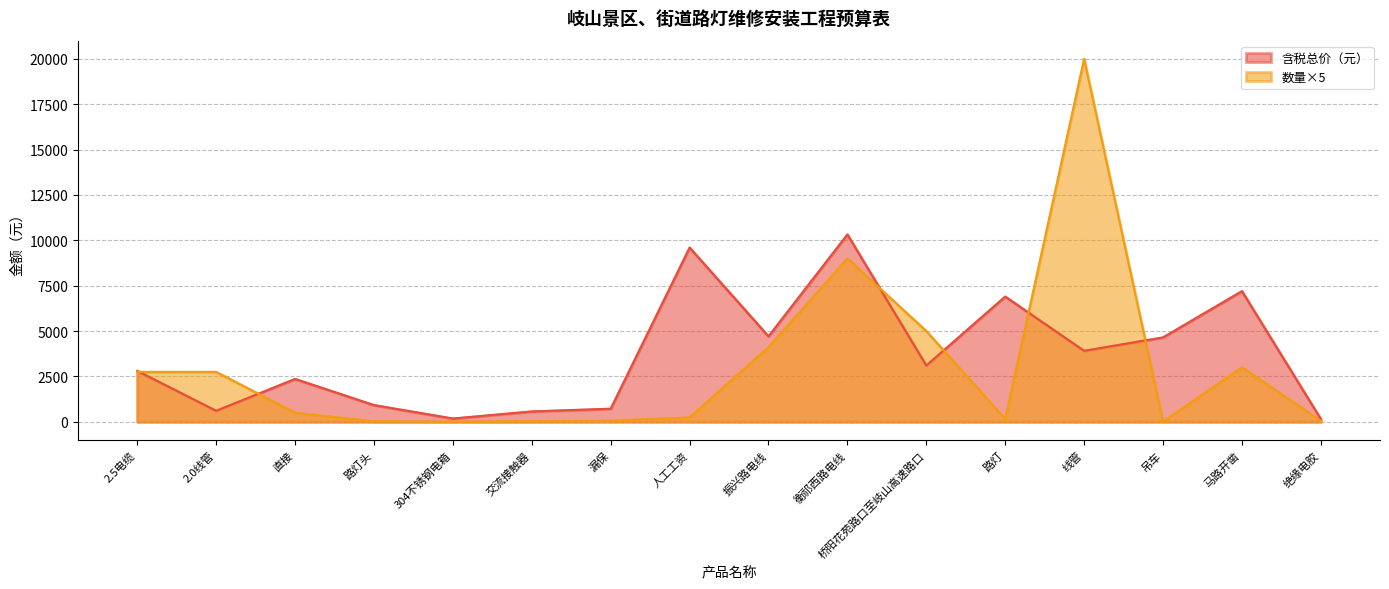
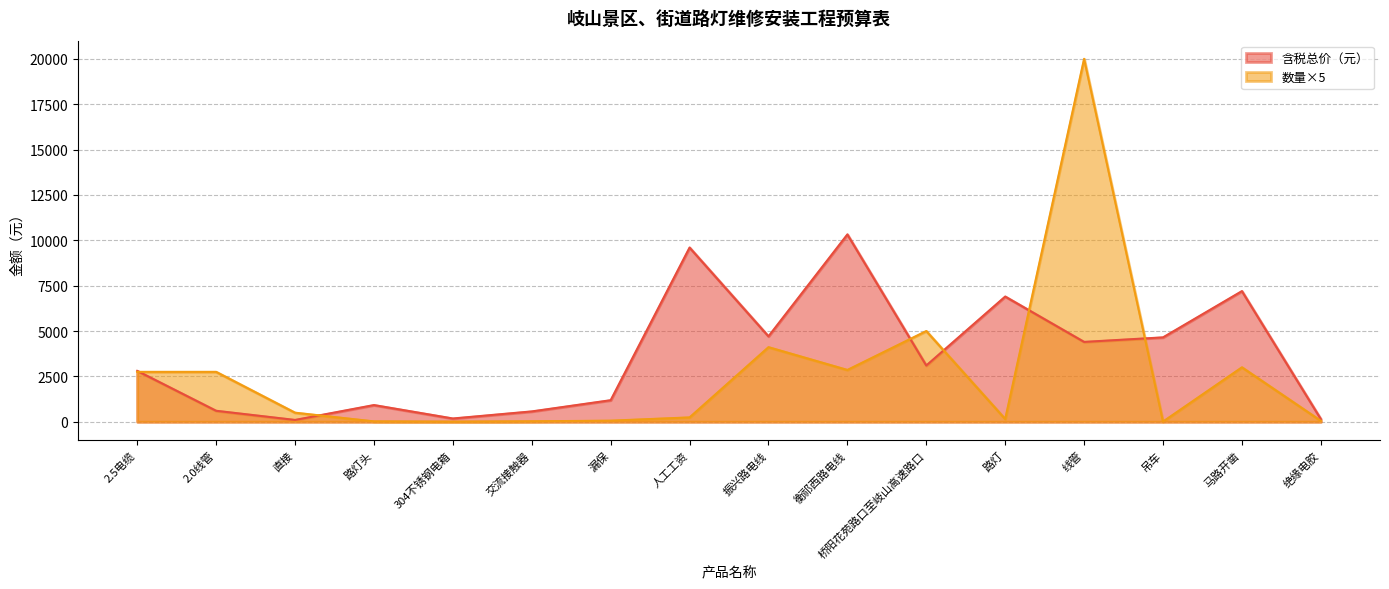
含税总价（元）, 直接: 2400 -> 100
含税总价（元）, 漏保: 700 -> 1200
数量×5, 衡祁西路电线: 9000 -> 2900
含税总价（元）, 线管: 3900 -> 4400
